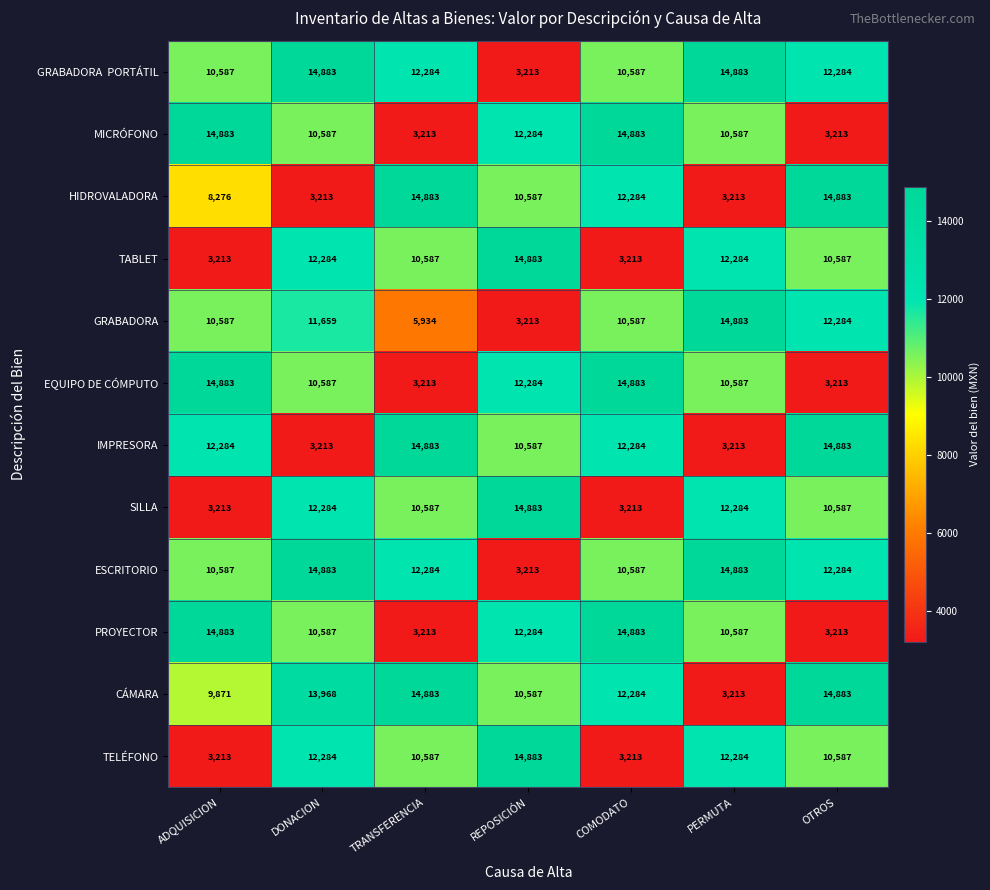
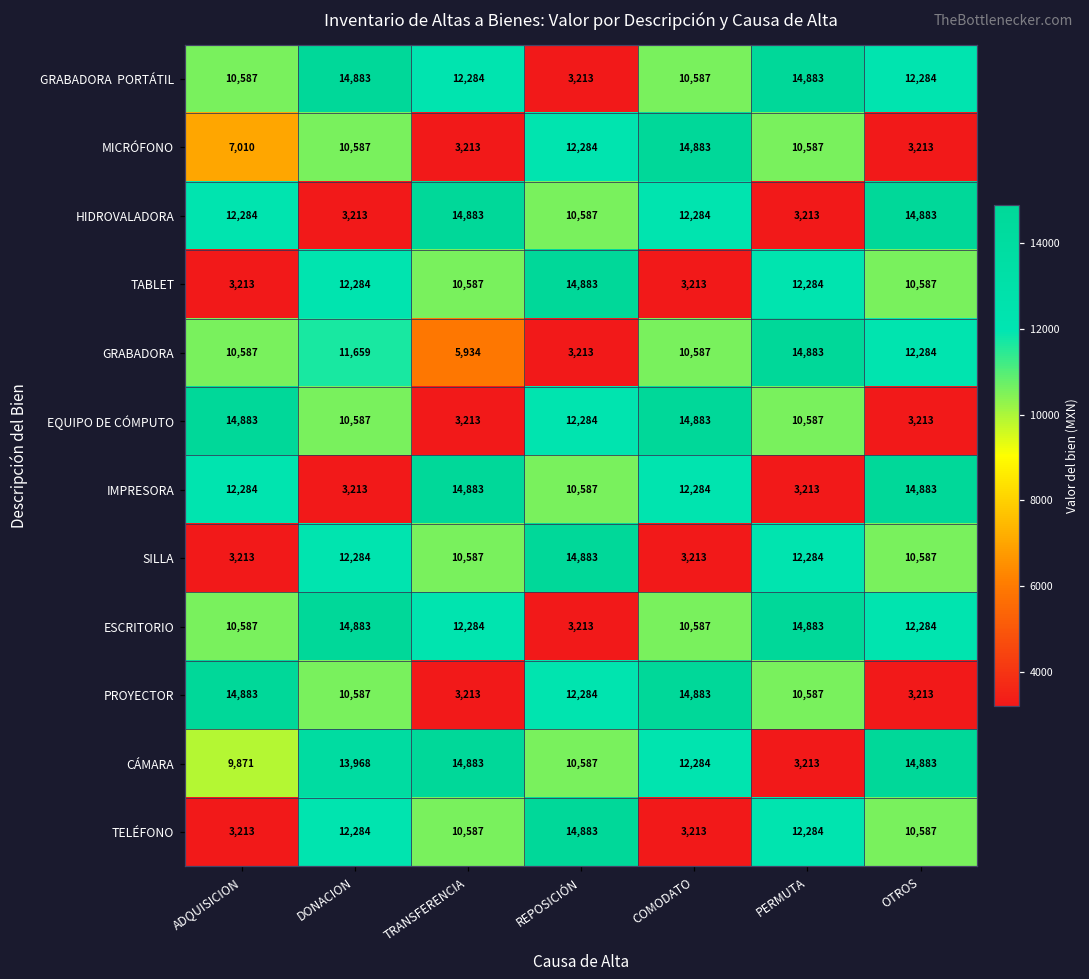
MICRÓFONO, ADQUISICION: 14,883 -> 7,010
HIDROVALADORA, ADQUISICION: 8,276 -> 12,284
